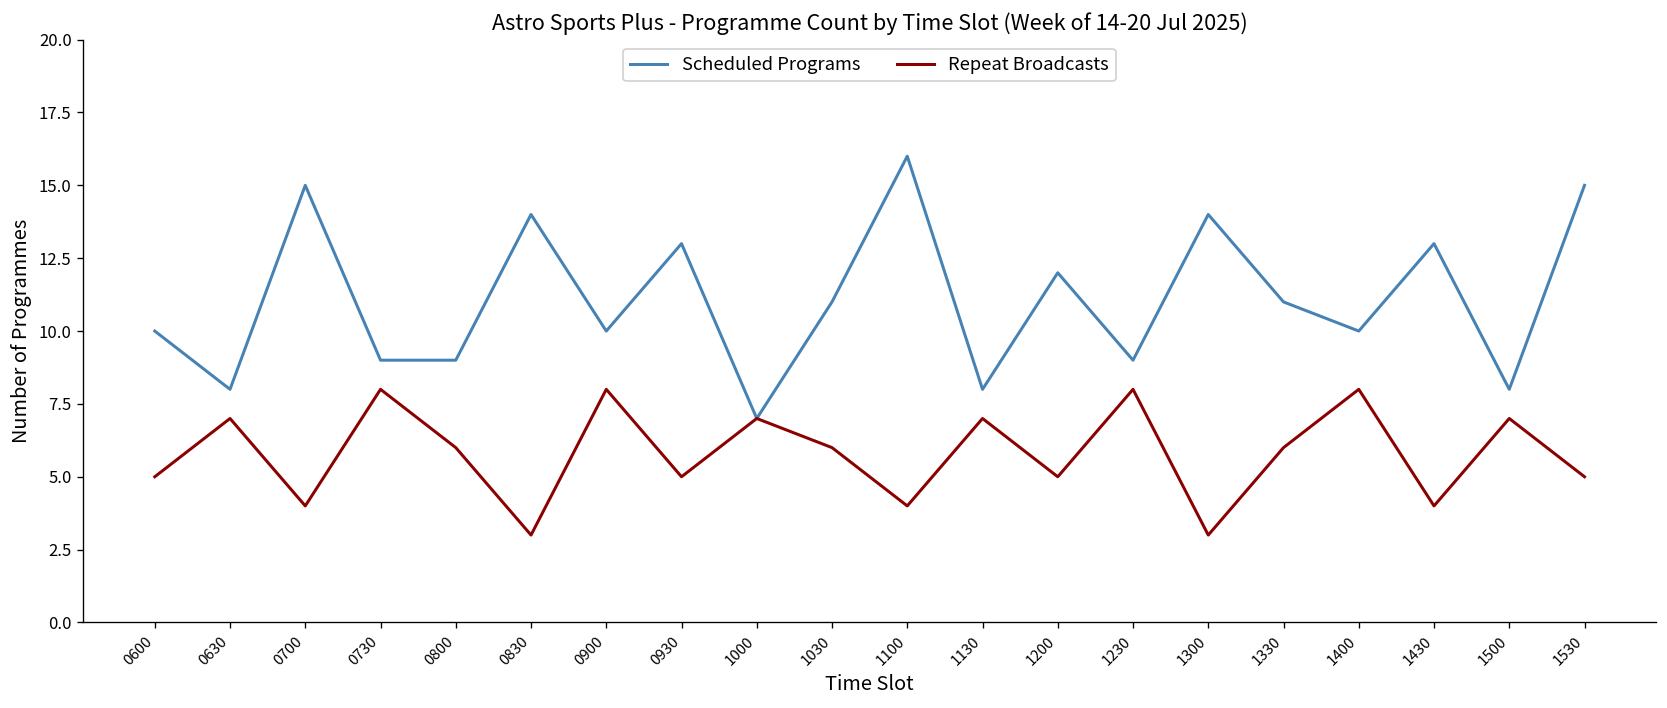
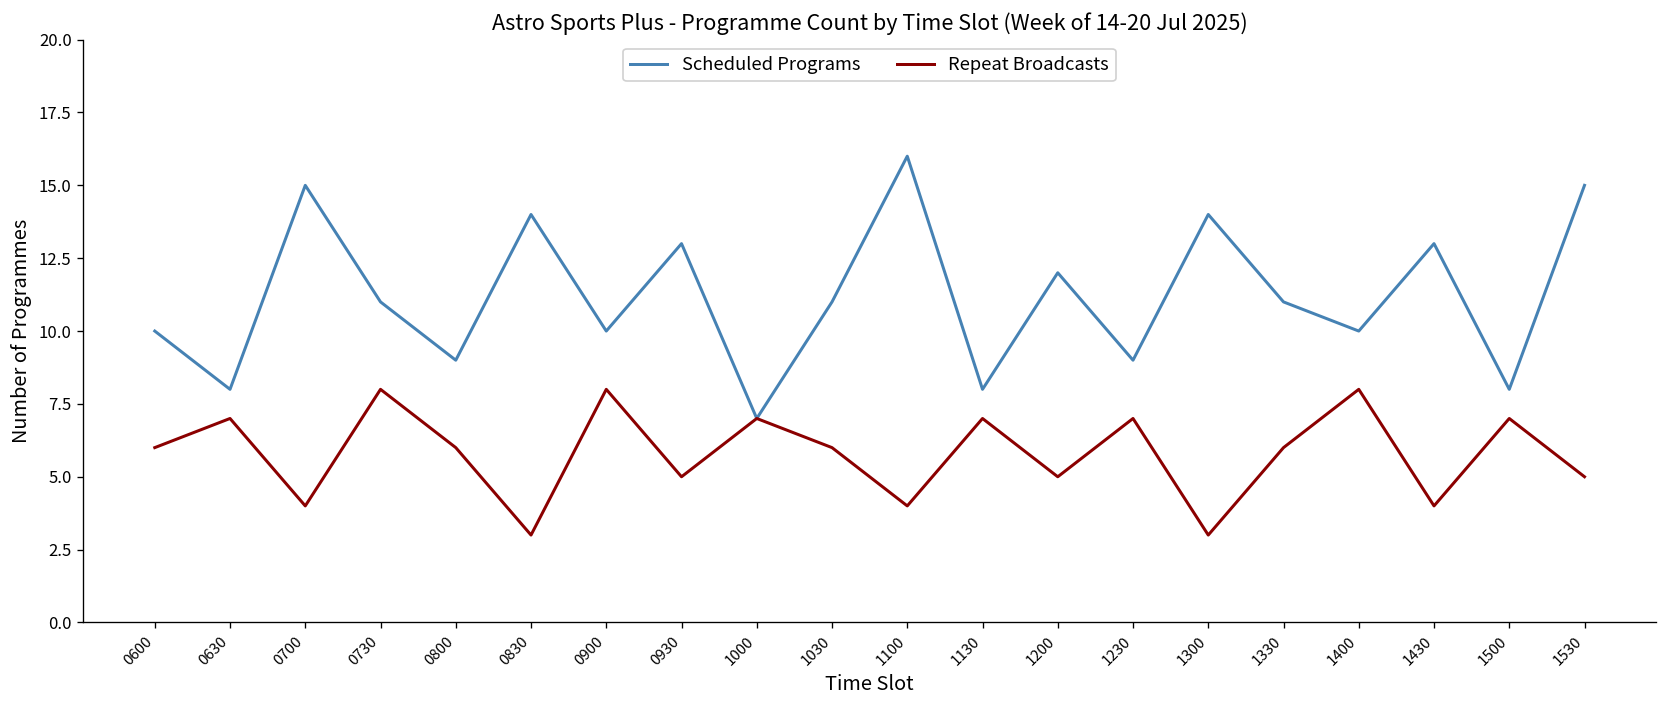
Repeat Broadcasts, 0600: 5 -> 6
Scheduled Programs, 0730: 9 -> 11
Repeat Broadcasts, 1230: 8 -> 7
